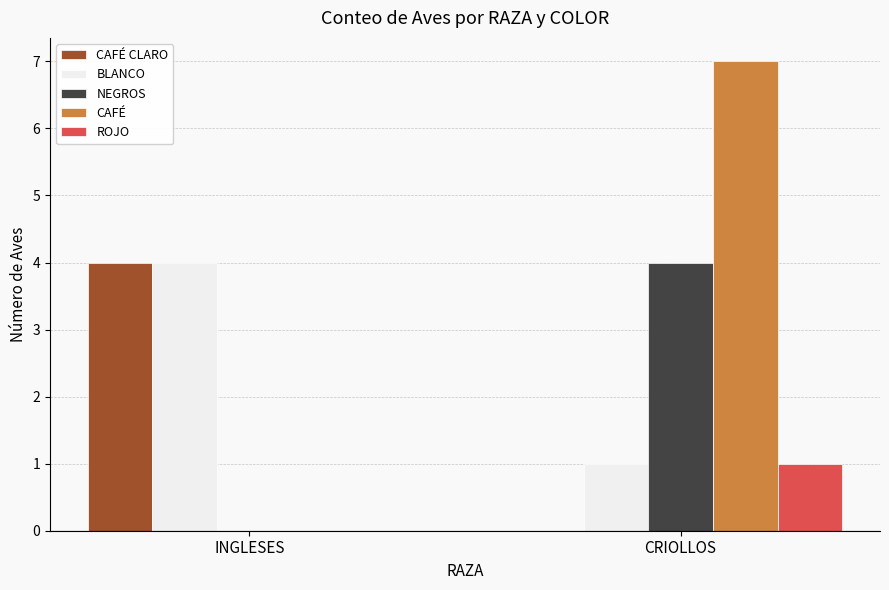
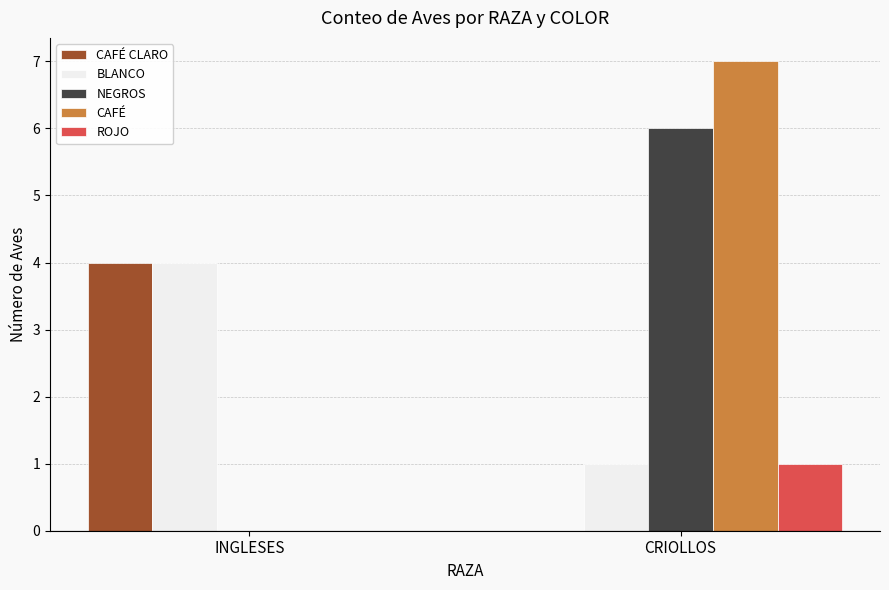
NEGROS, CRIOLLOS: 4 -> 6
